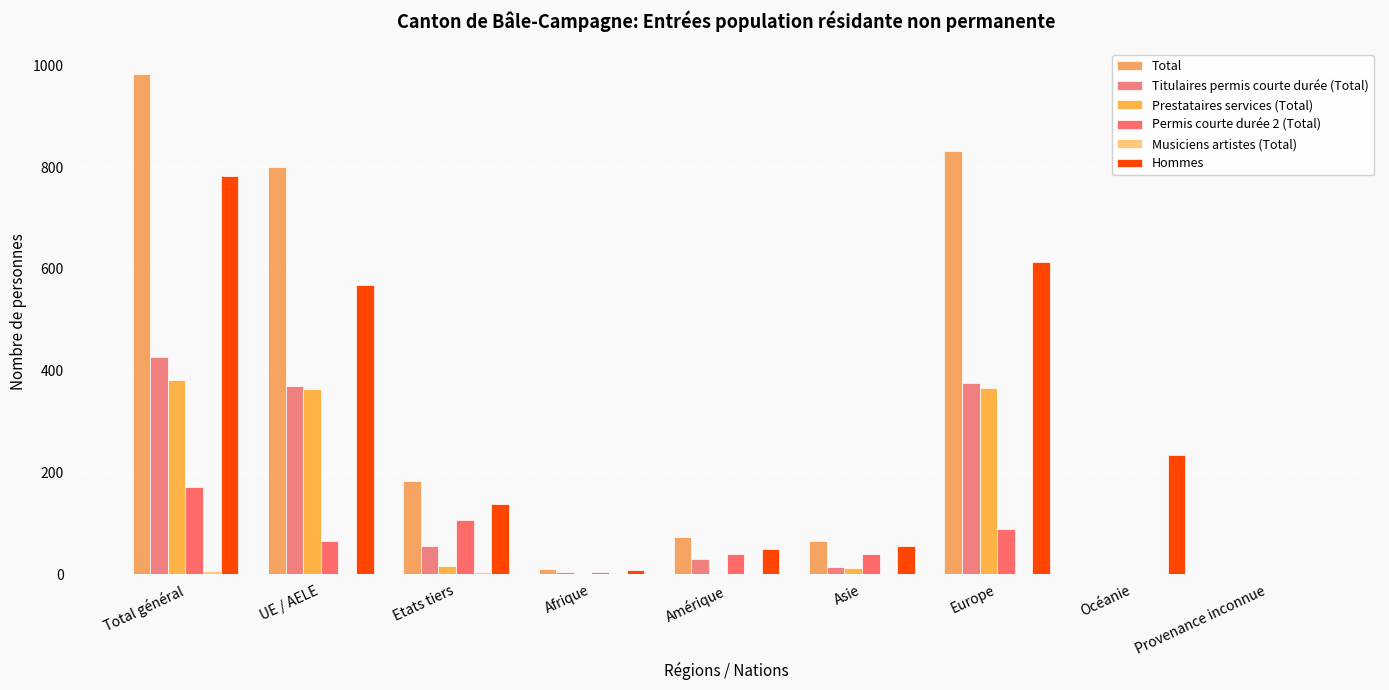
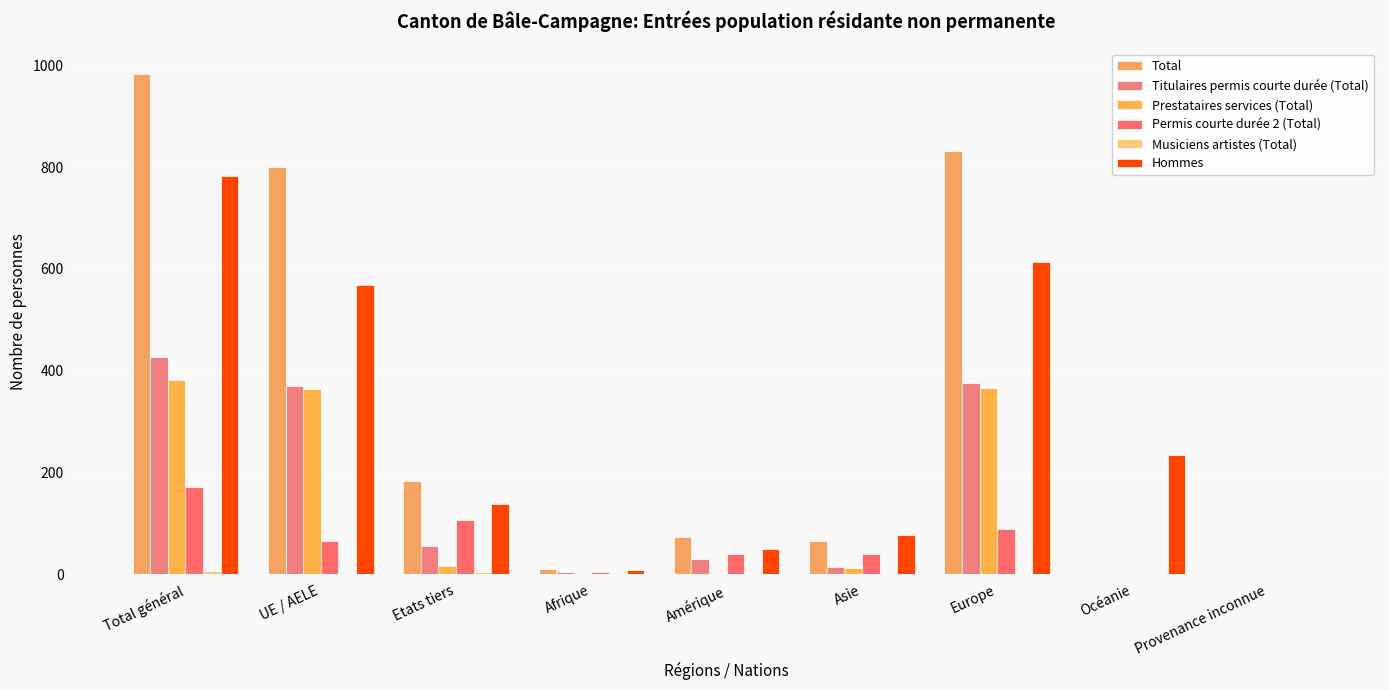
Hommes, Asie: 60 -> 80
